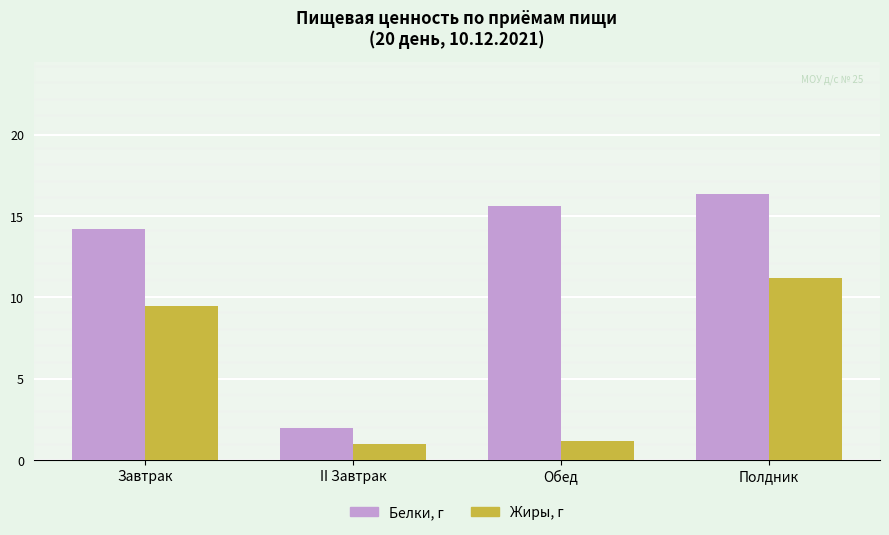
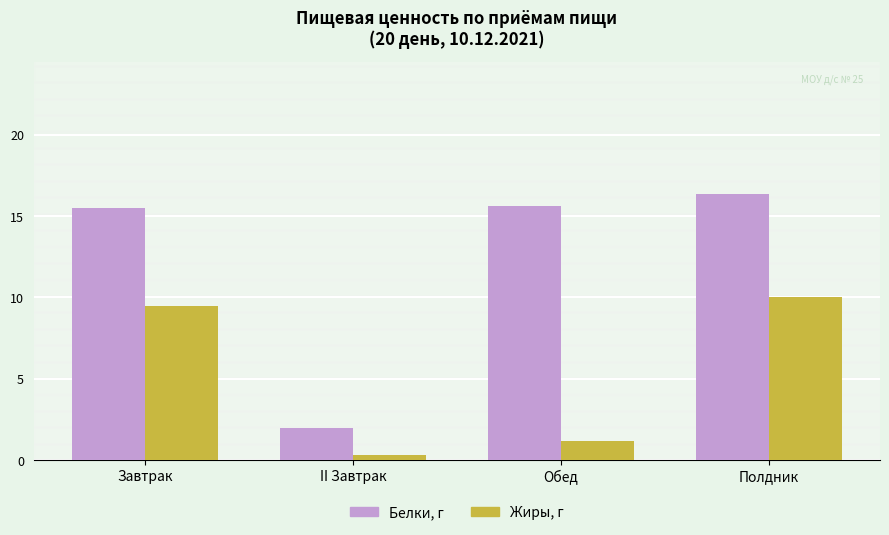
Белки, г, Завтрак: 14.2 -> 15.5
Жиры, г, II Завтрак: 1.0 -> 0.3
Жиры, г, Полдник: 11.2 -> 10.0
